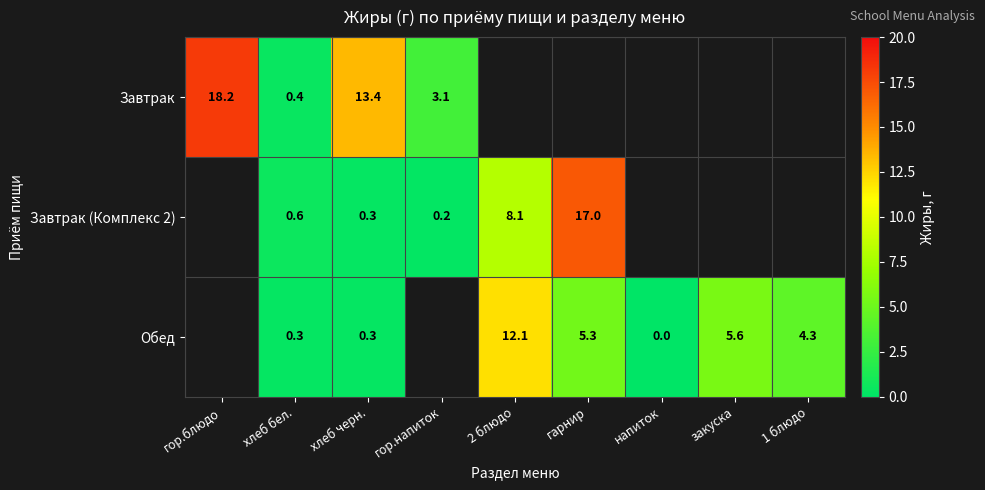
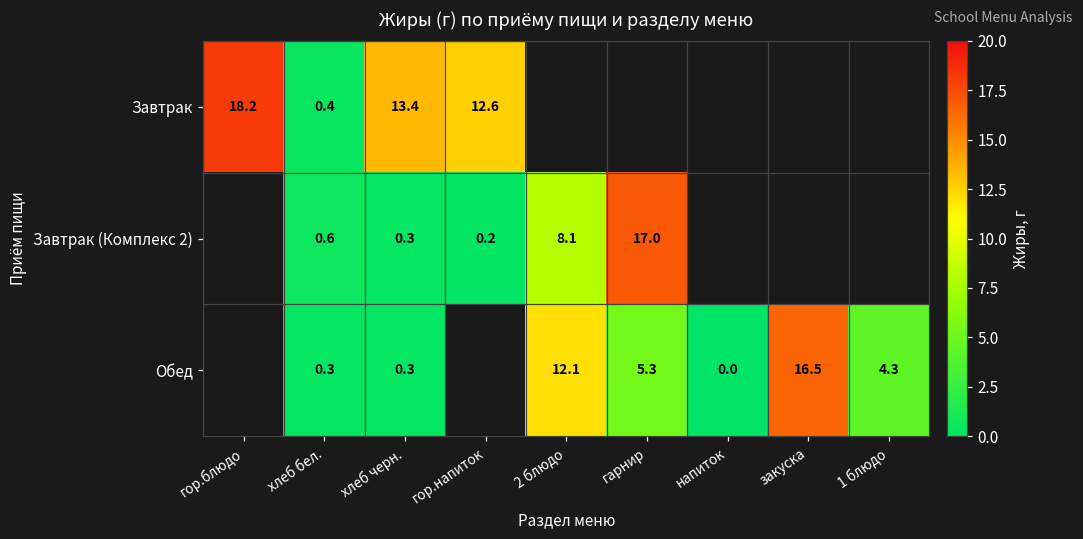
Завтрак, гор.напиток: 3.1 -> 12.6
Обед, закуска: 5.6 -> 16.5
